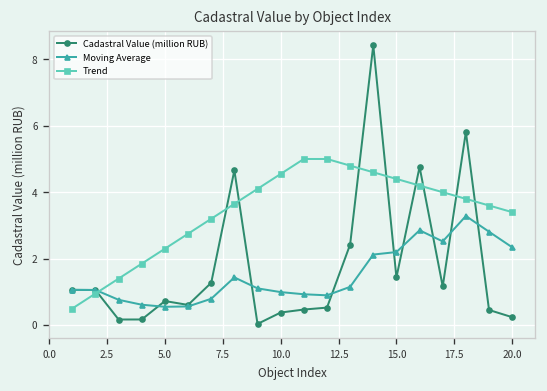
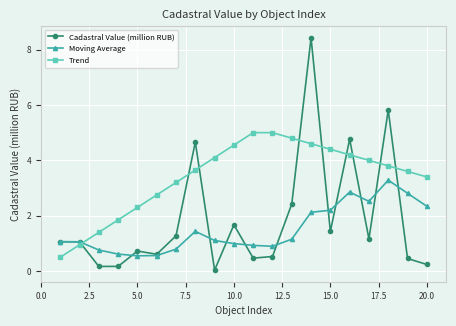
Cadastral Value (million RUB), 10.0: 0.4 -> 1.7
